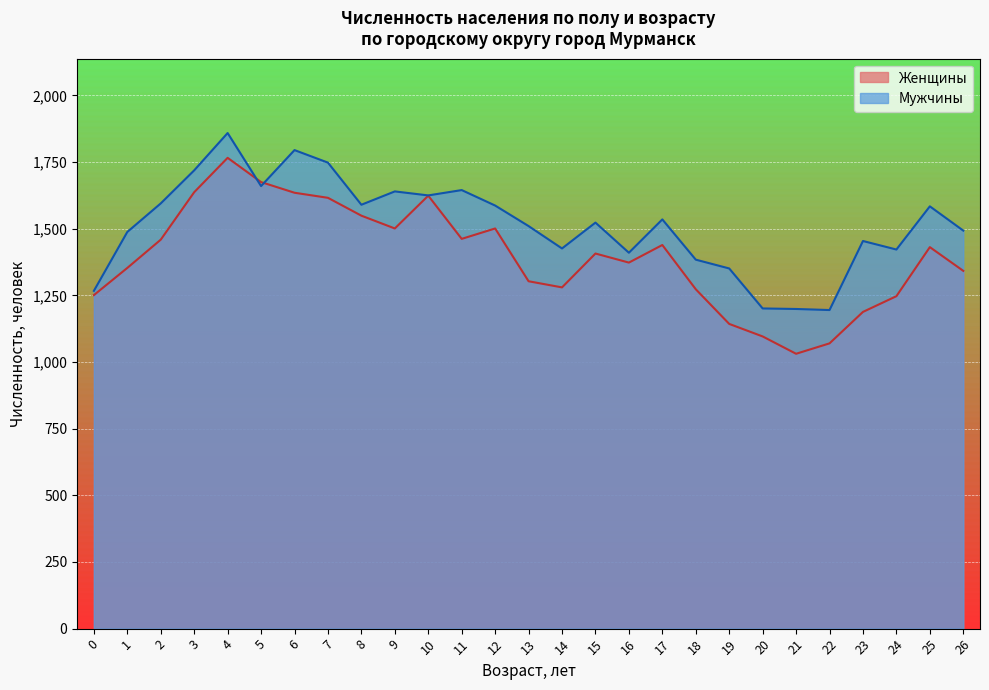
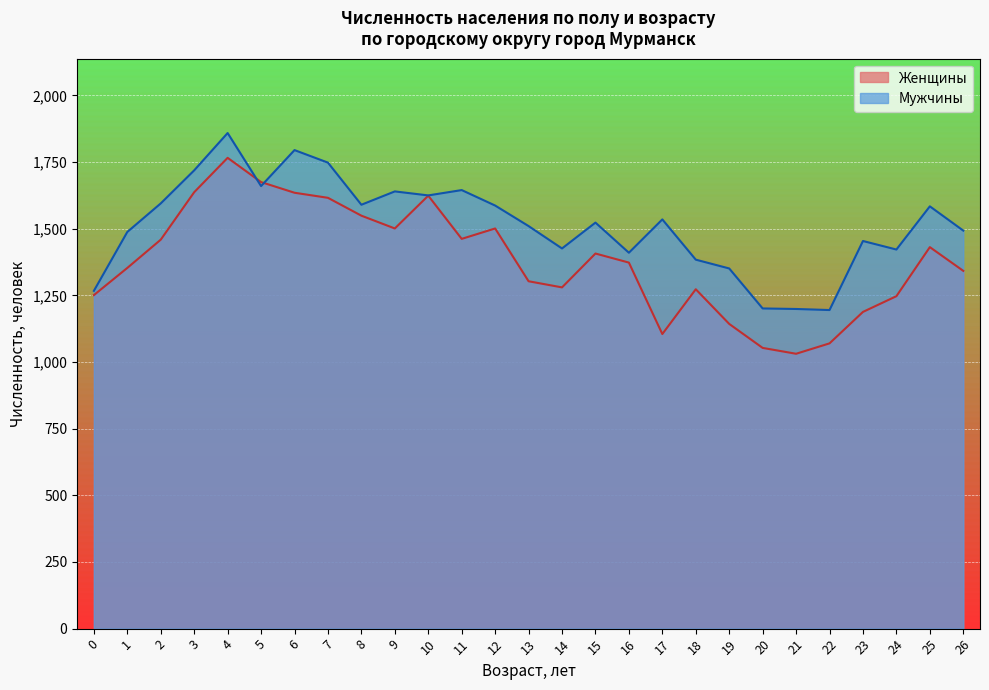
Женщины, 17: 1,440 -> 1,110
Женщины, 20: 1,100 -> 1,050
